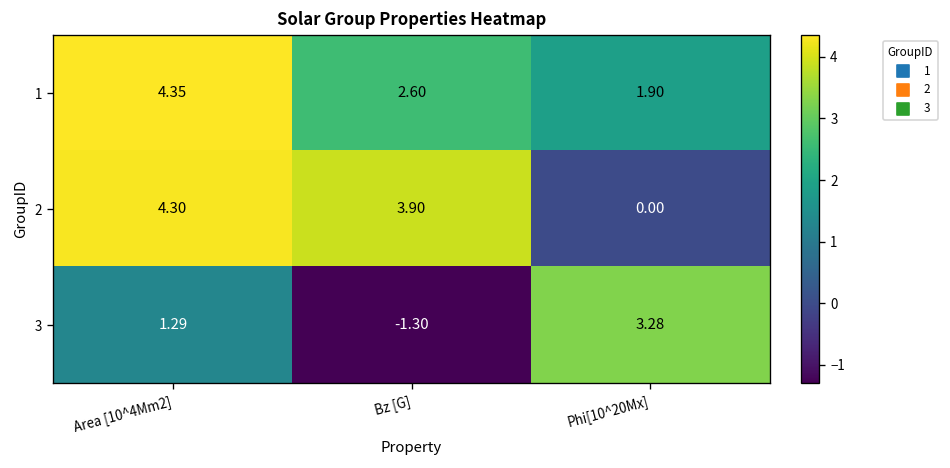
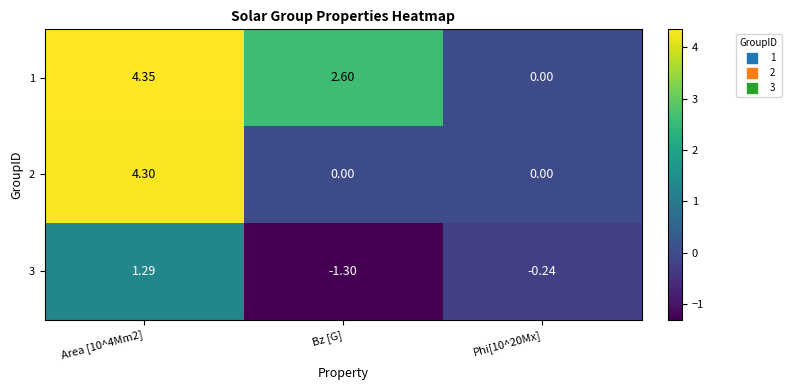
1, Phi[10^20Mx]: 1.90 -> 0.00
2, Bz [G]: 3.90 -> 0.00
3, Phi[10^20Mx]: 3.28 -> -0.24
